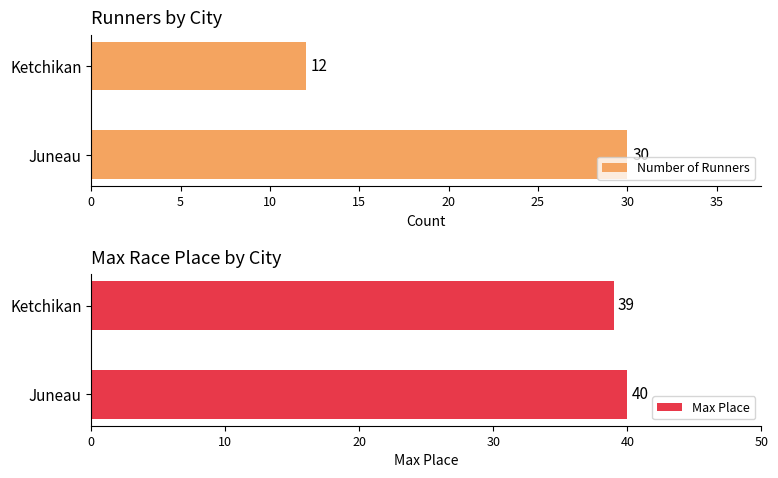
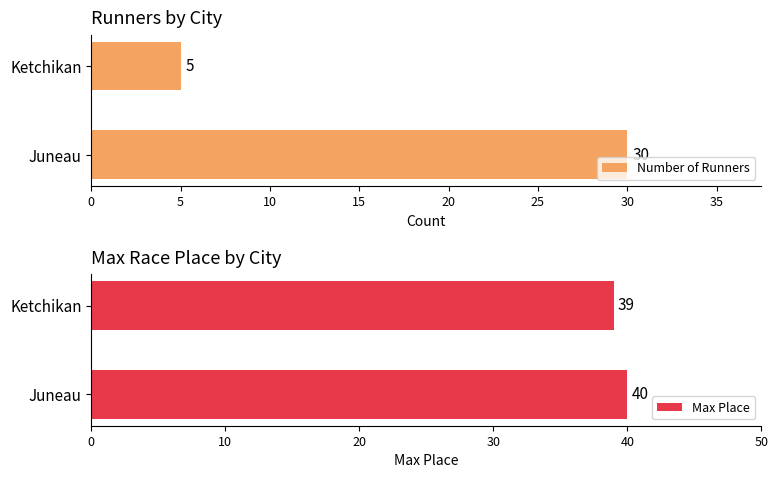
Runners by City, Ketchikan: 12 -> 5
